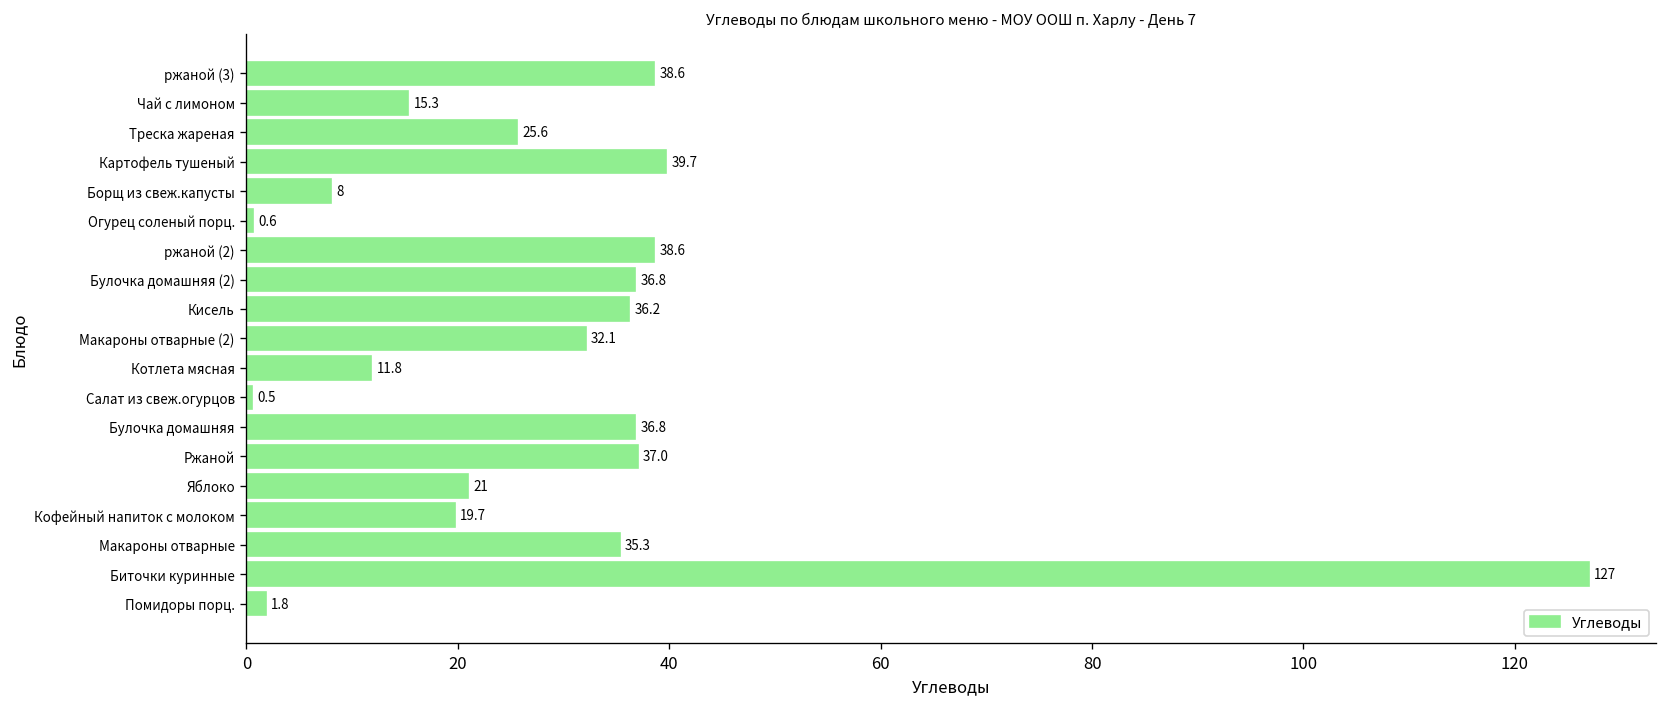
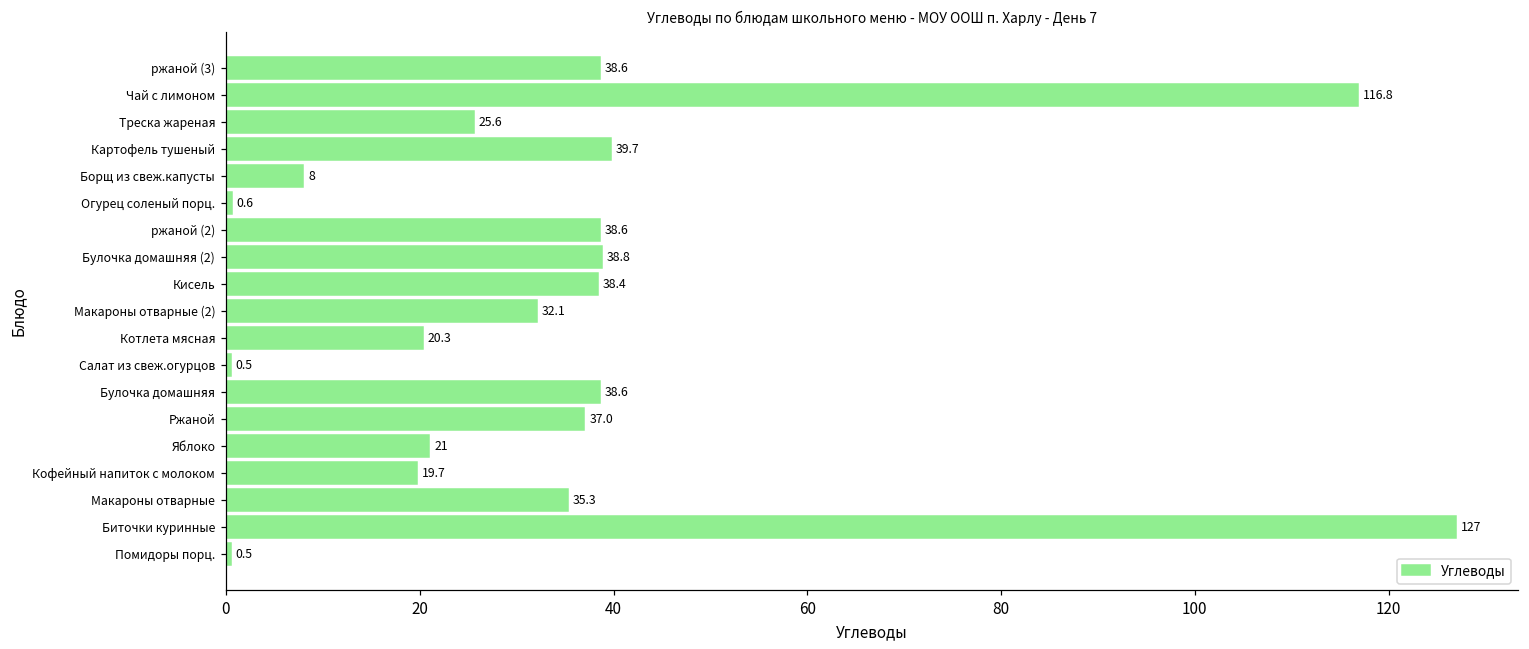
Чай с лимоном: 15.3 -> 116.8
Булочка домашняя (2): 36.8 -> 38.8
Кисель: 36.2 -> 38.4
Котлета мясная: 11.8 -> 20.3
Булочка домашняя: 36.8 -> 38.6
Помидоры порц.: 1.8 -> 0.5
